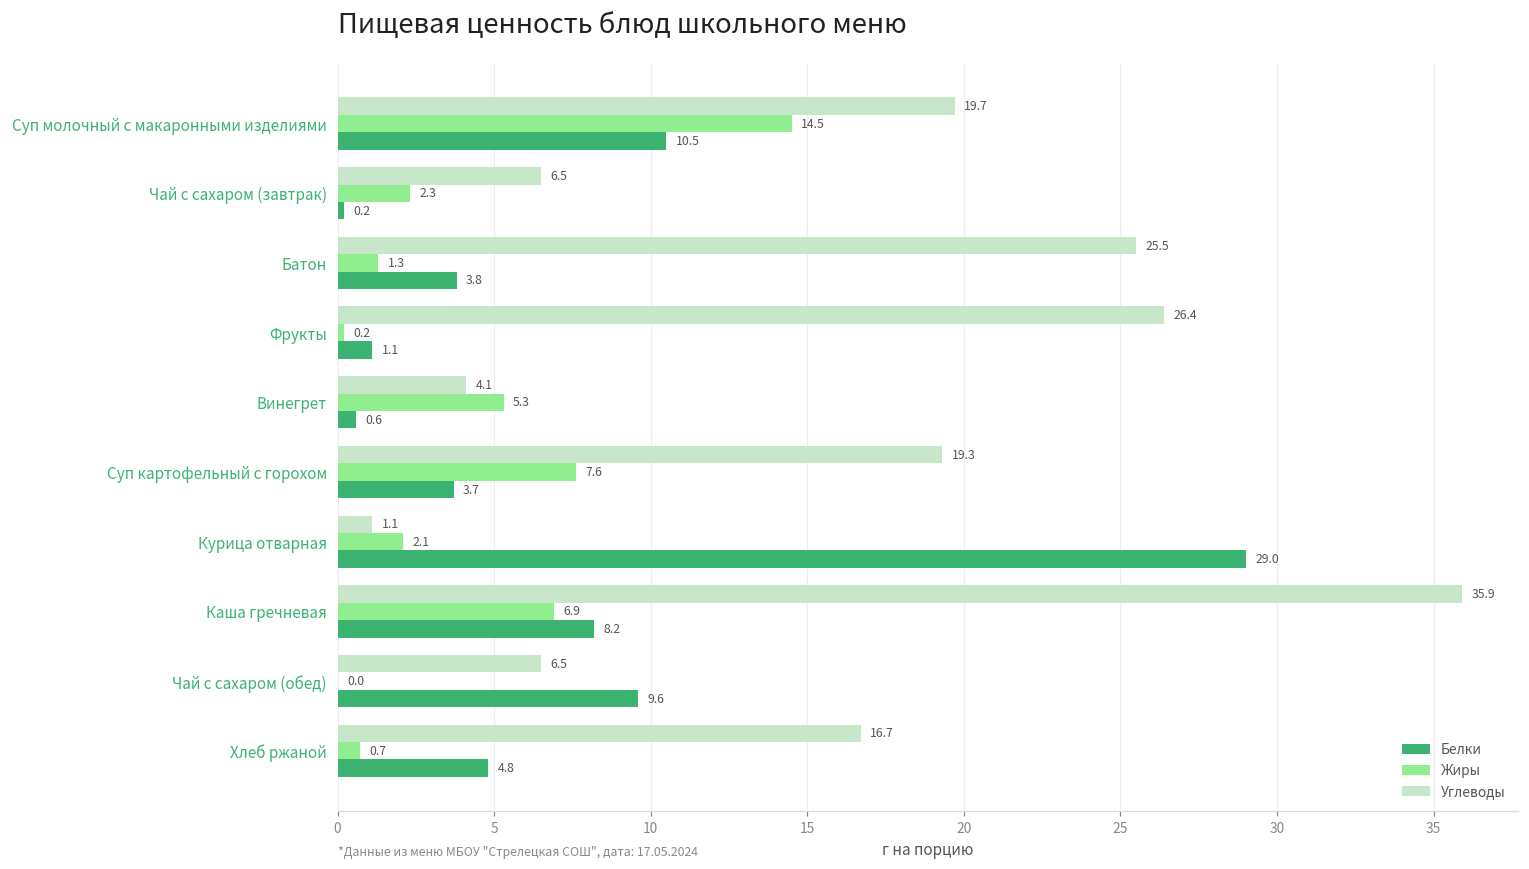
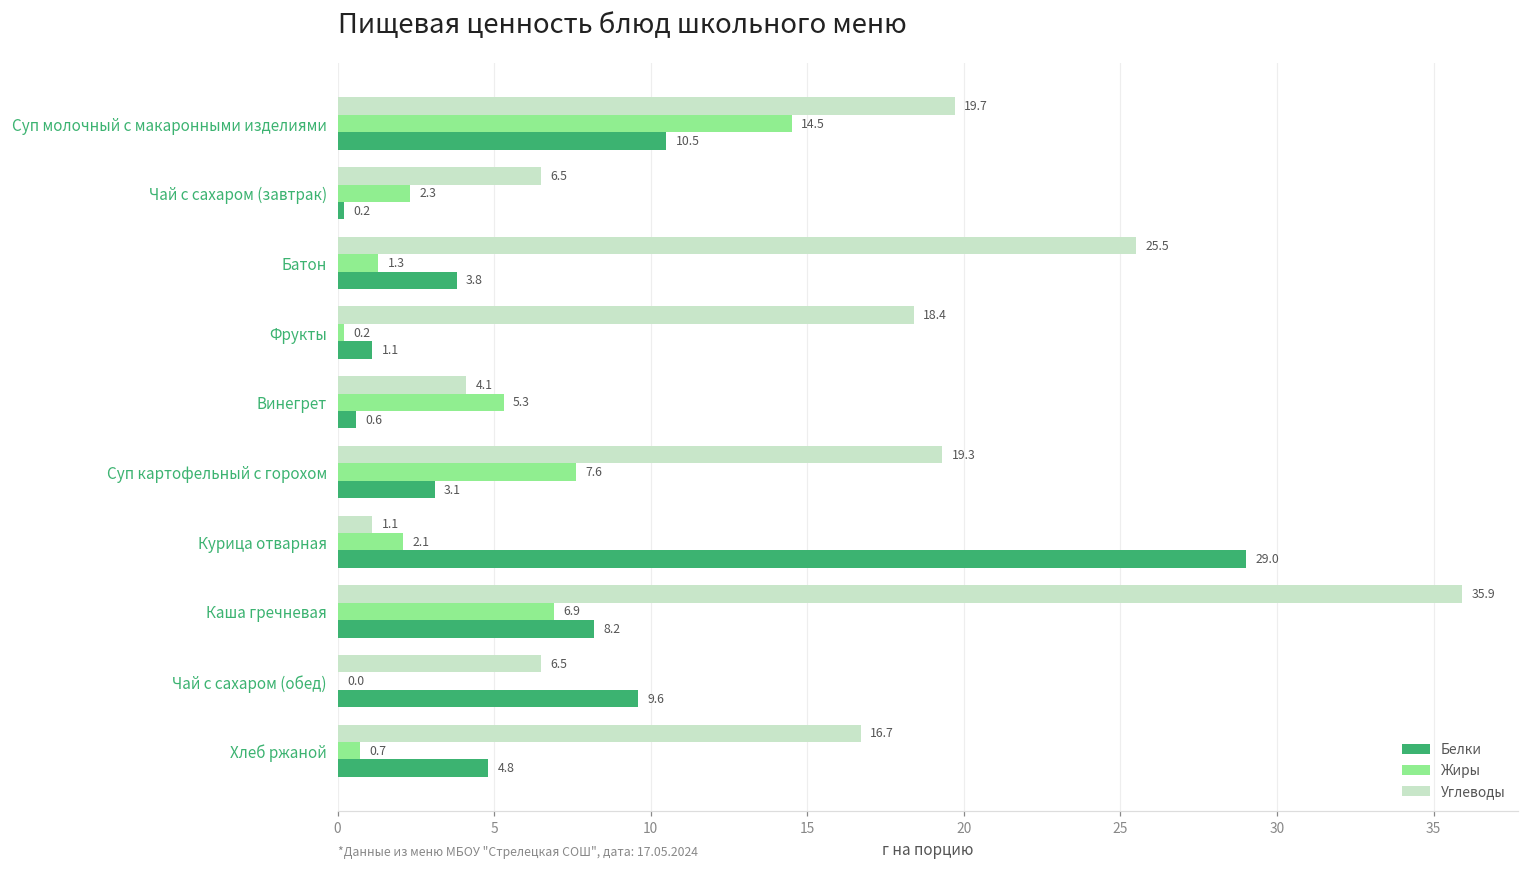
Углеводы, Фрукты: 26.4 -> 18.4
Белки, Суп картофельный с горохом: 3.7 -> 3.1
